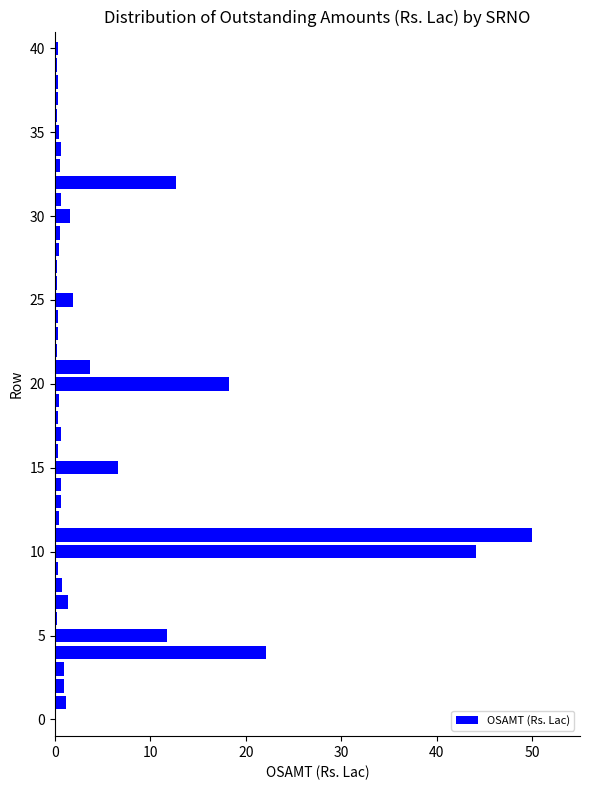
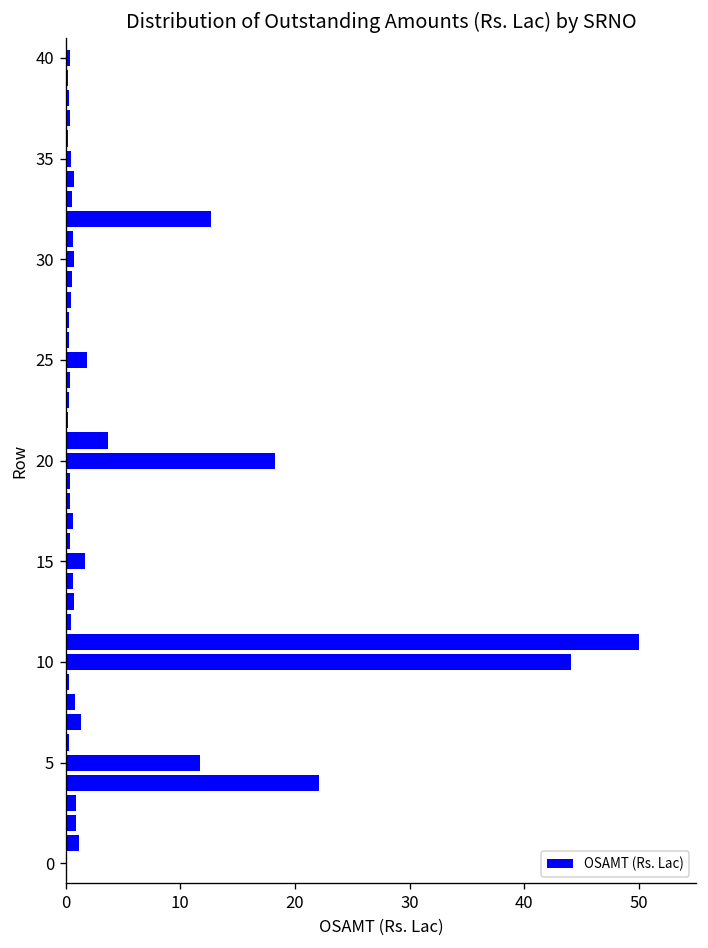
30: 2 -> 1
15: 7 -> 2
